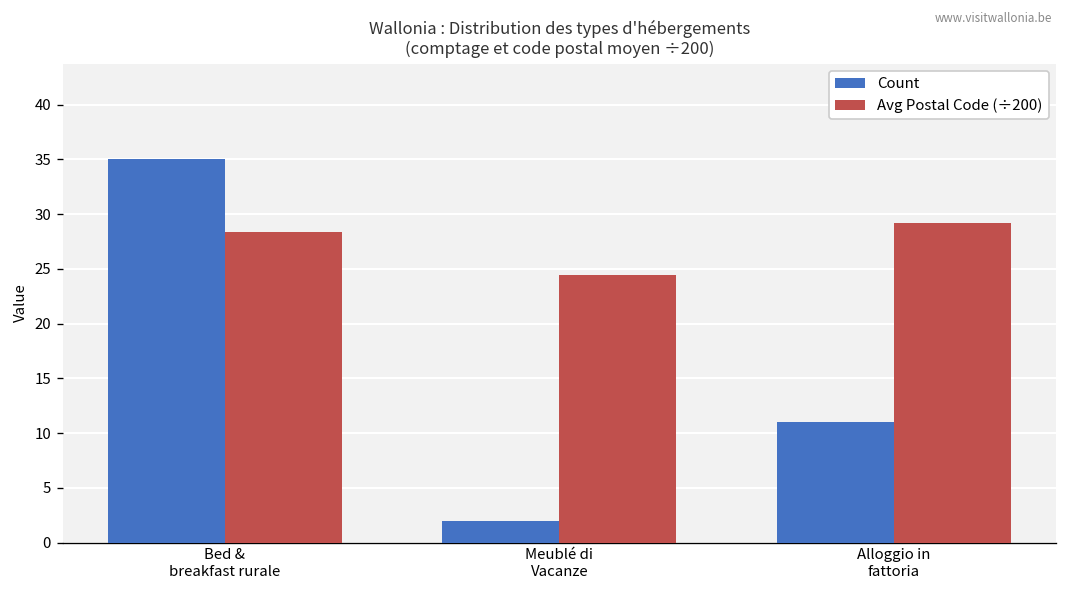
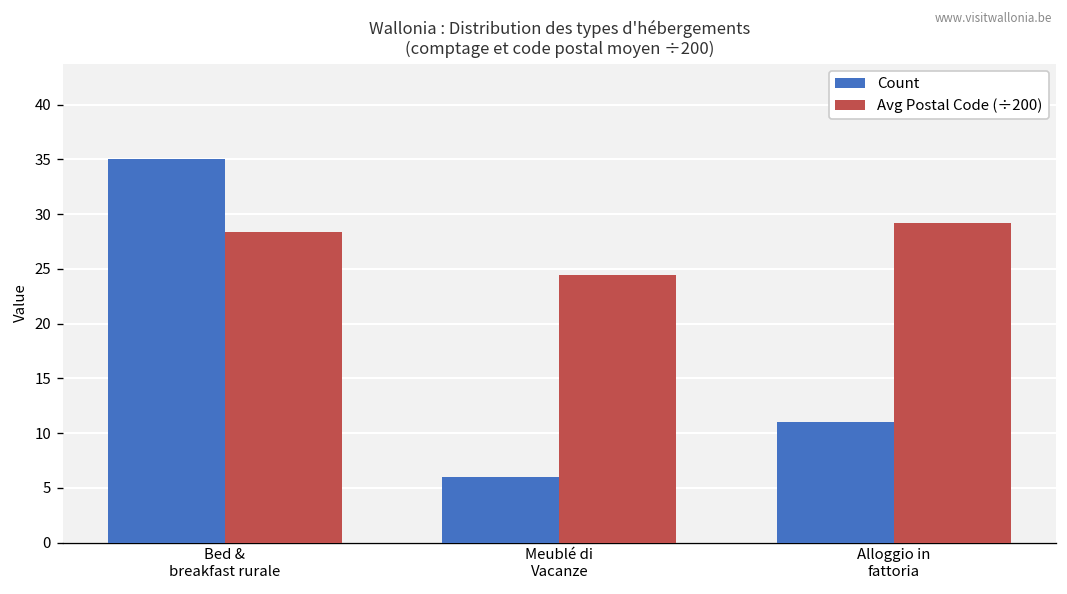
Count, Meublé di Vacanze: 2 -> 6
